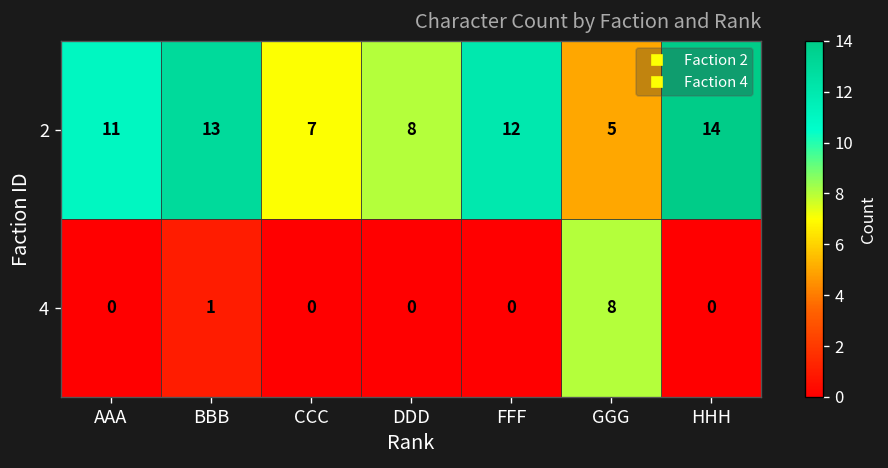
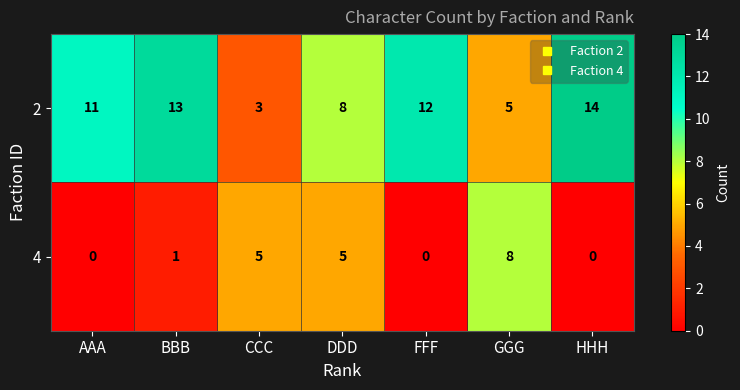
2, CCC: 7 -> 3
4, CCC: 0 -> 5
4, DDD: 0 -> 5
